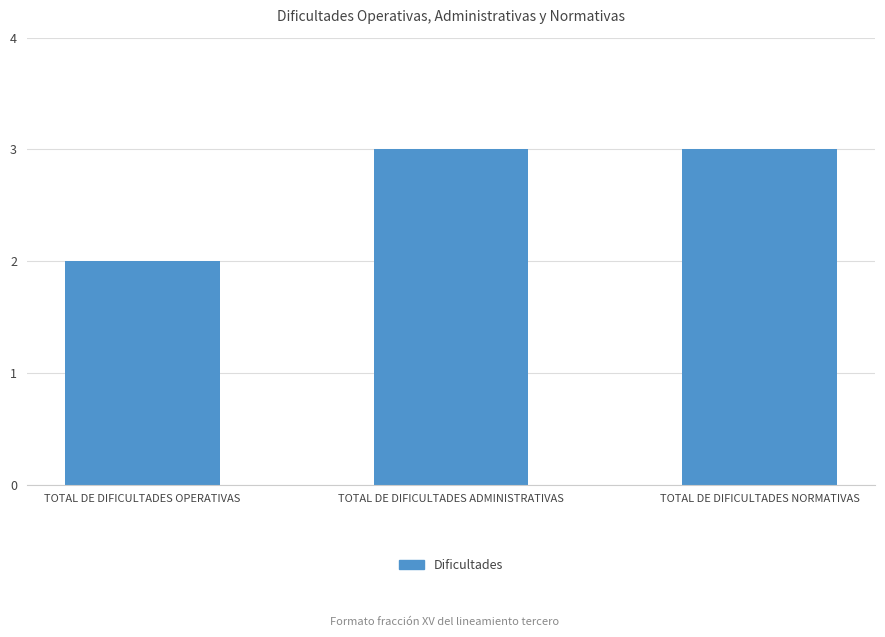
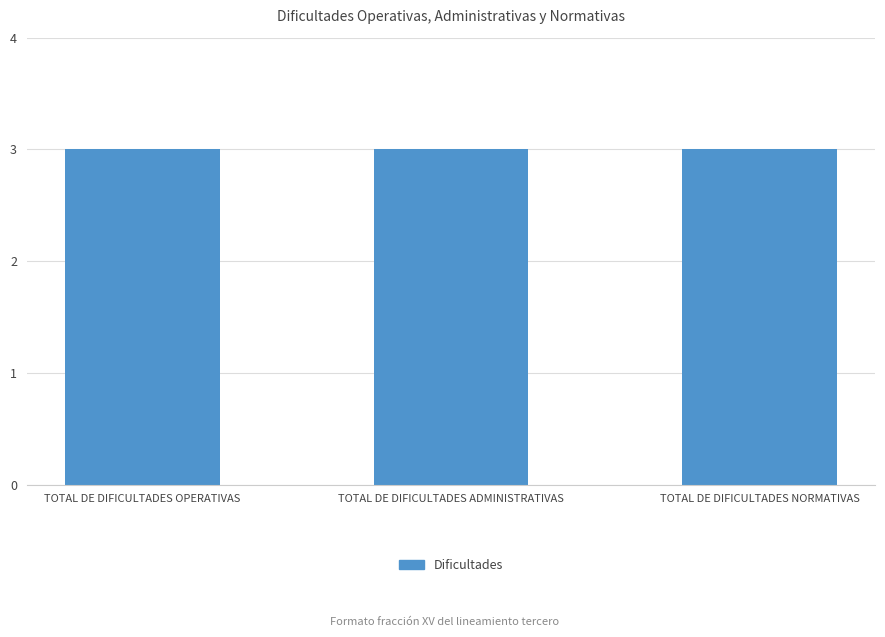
TOTAL DE DIFICULTADES OPERATIVAS: 2 -> 3
